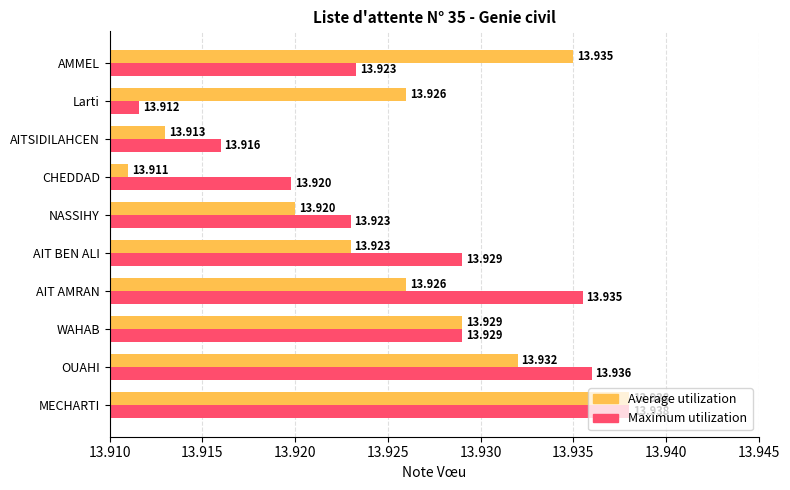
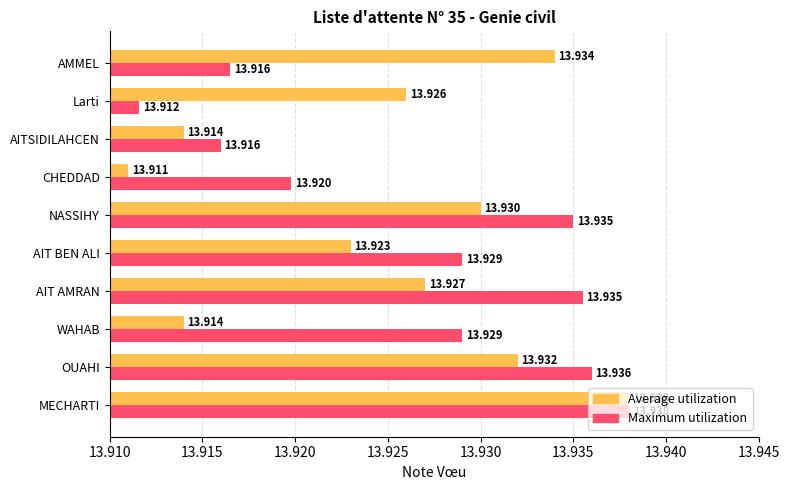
Average utilization, AMMEL: 13.935 -> 13.934
Maximum utilization, AMMEL: 13.923 -> 13.916
Average utilization, AITSIDILAHCEN: 13.913 -> 13.914
Average utilization, NASSIHY: 13.920 -> 13.930
Maximum utilization, NASSIHY: 13.923 -> 13.935
Average utilization, AIT AMRAN: 13.926 -> 13.927
Average utilization, WAHAB: 13.929 -> 13.914
